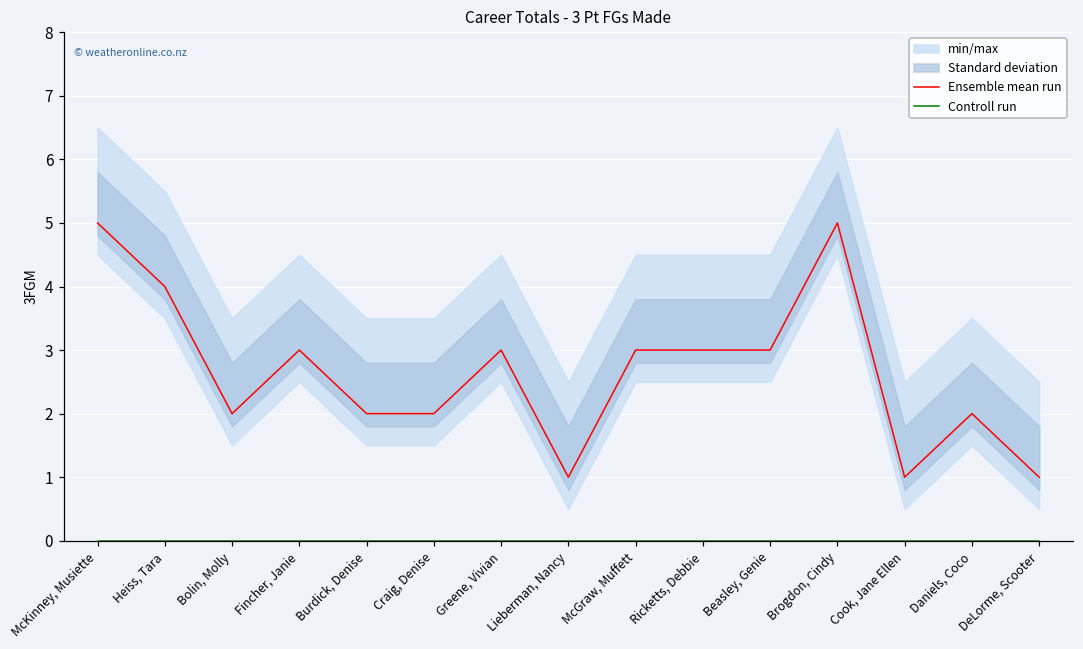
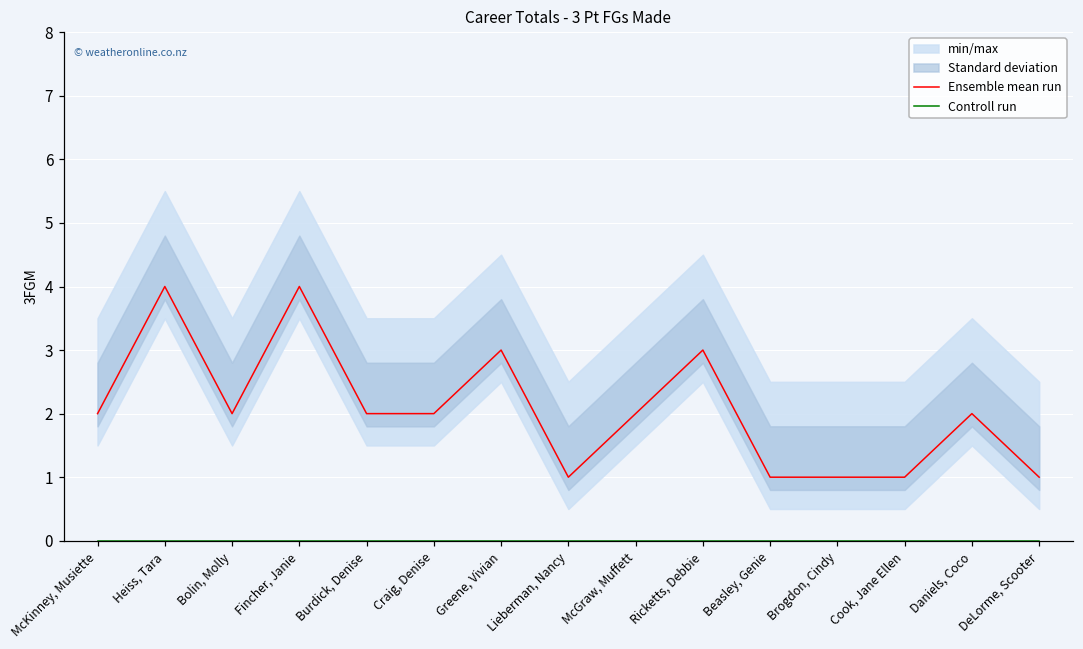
Ensemble mean run, McKinney, Musiette: 5 -> 2
Ensemble mean run, Fincher, Janie: 3 -> 4
Ensemble mean run, McGraw, Muffett: 3 -> 2
Ensemble mean run, Beasley, Genie: 3 -> 1
Ensemble mean run, Brogdon, Cindy: 5 -> 1
